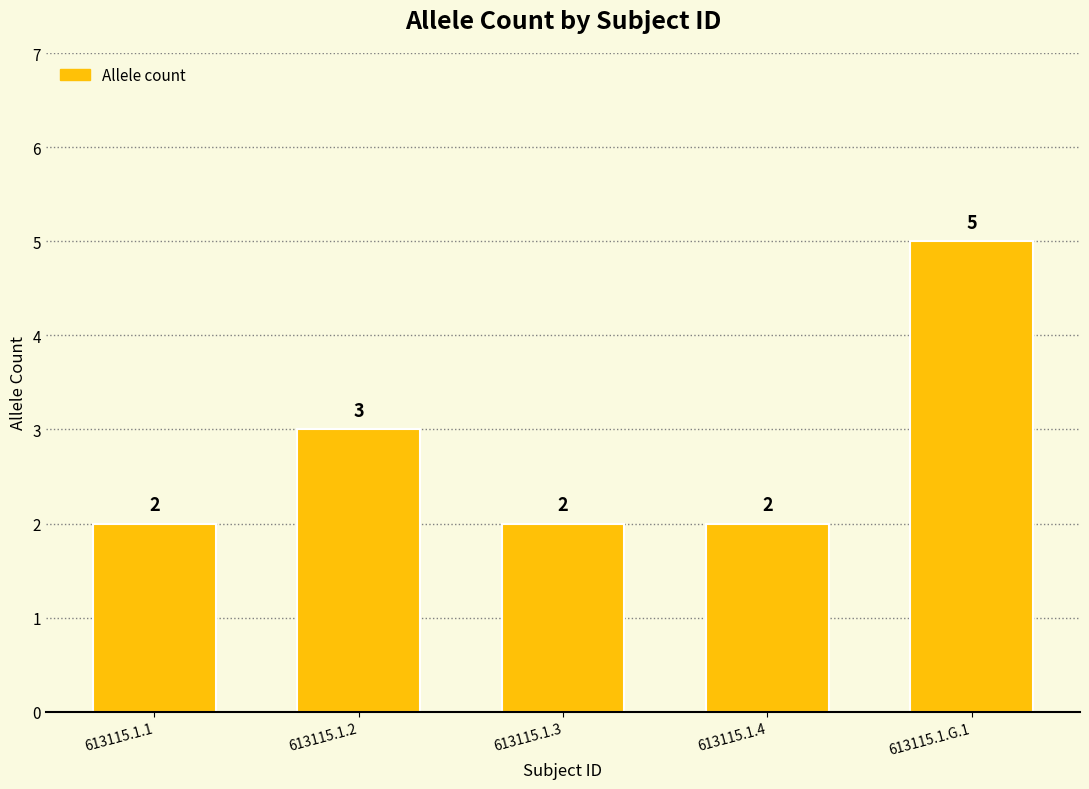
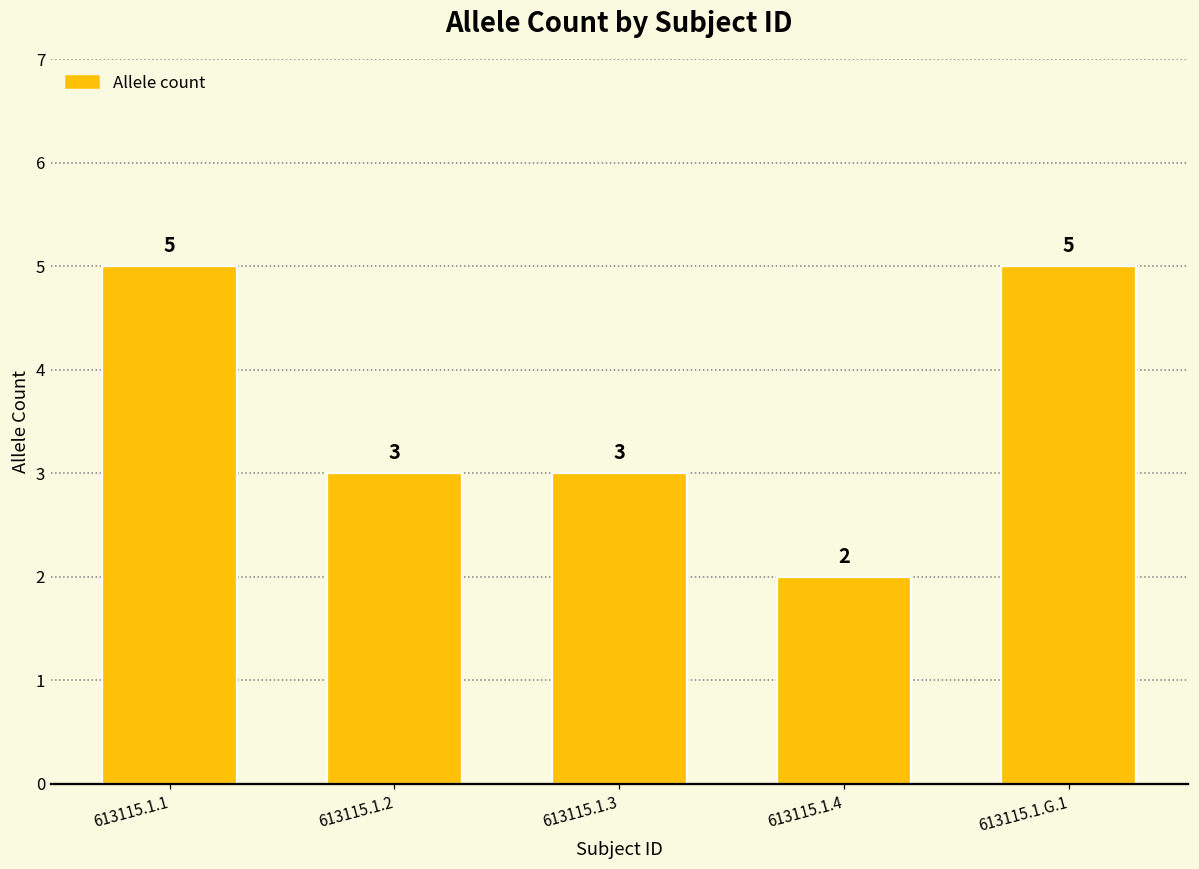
613115.1.1: 2 -> 5
613115.1.3: 2 -> 3
